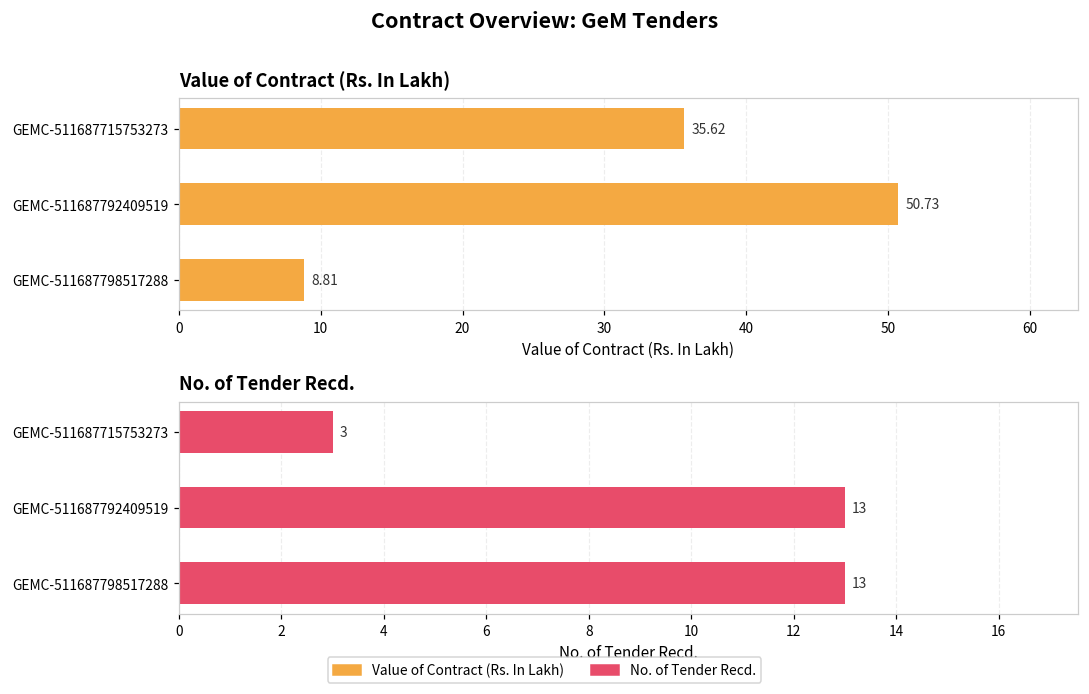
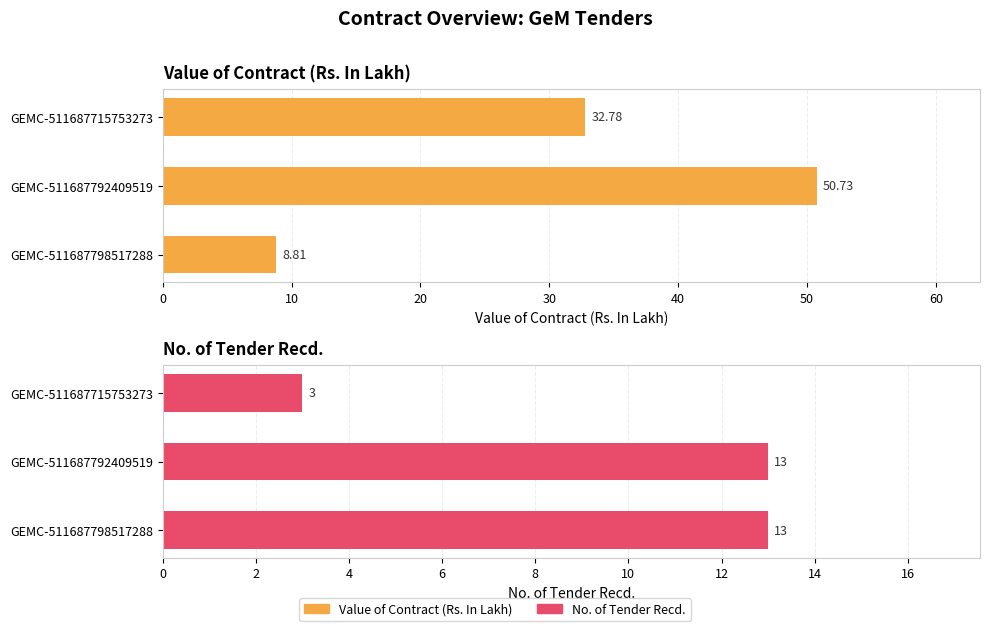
Value of Contract (Rs. In Lakh), GEMC-511687715753273: 35.62 -> 32.78
